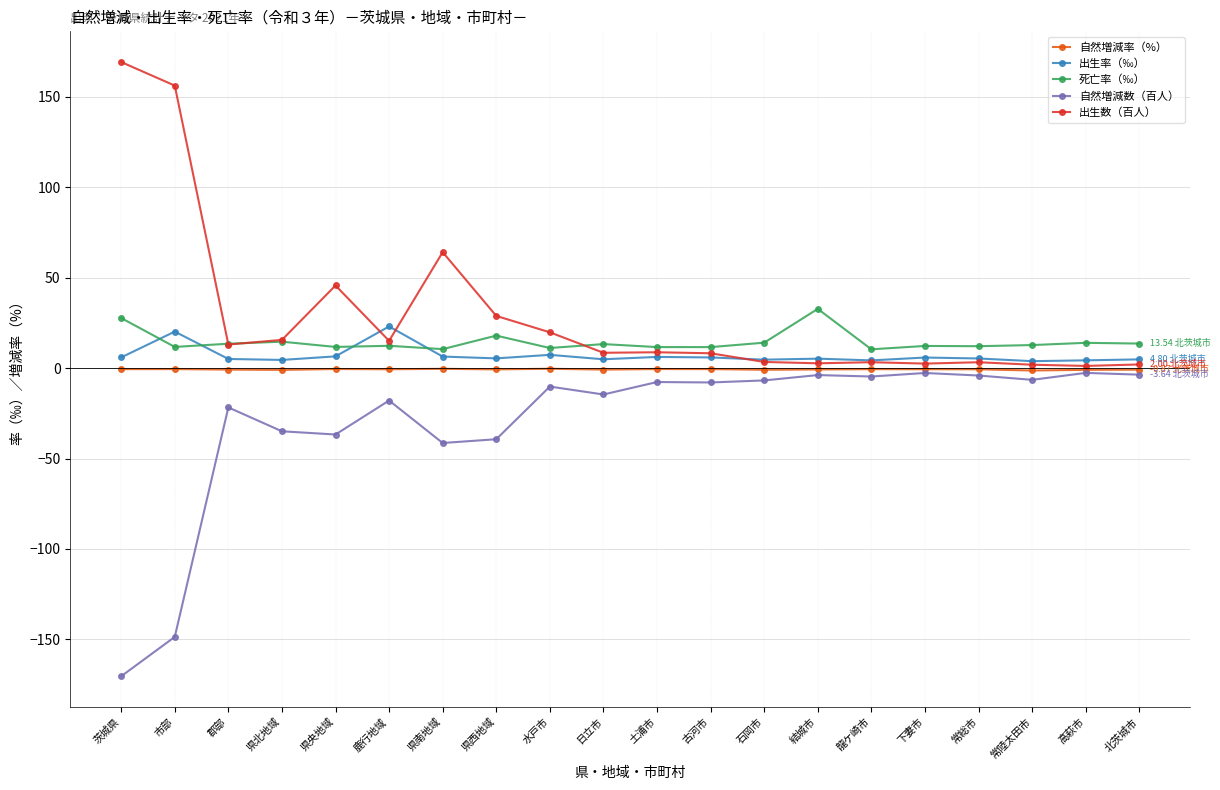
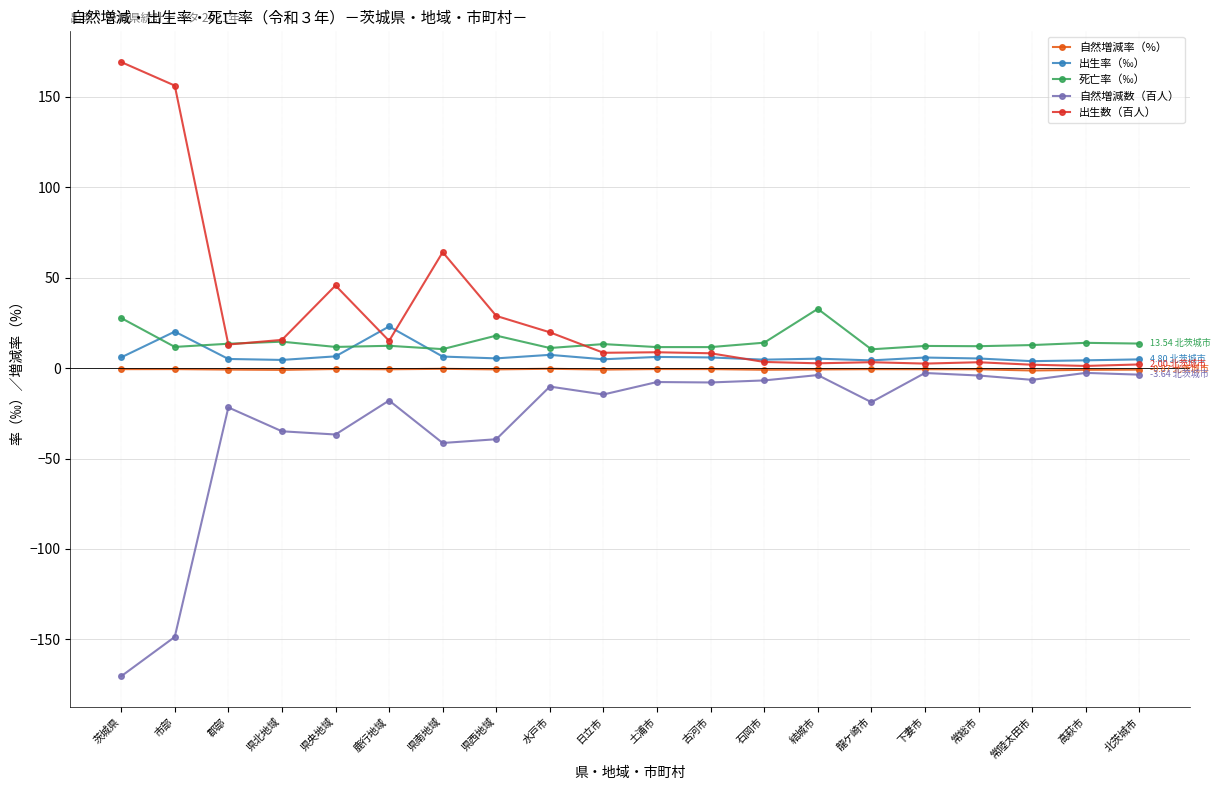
自然増減数（百人）, 龍ケ崎市: -5 -> -19
